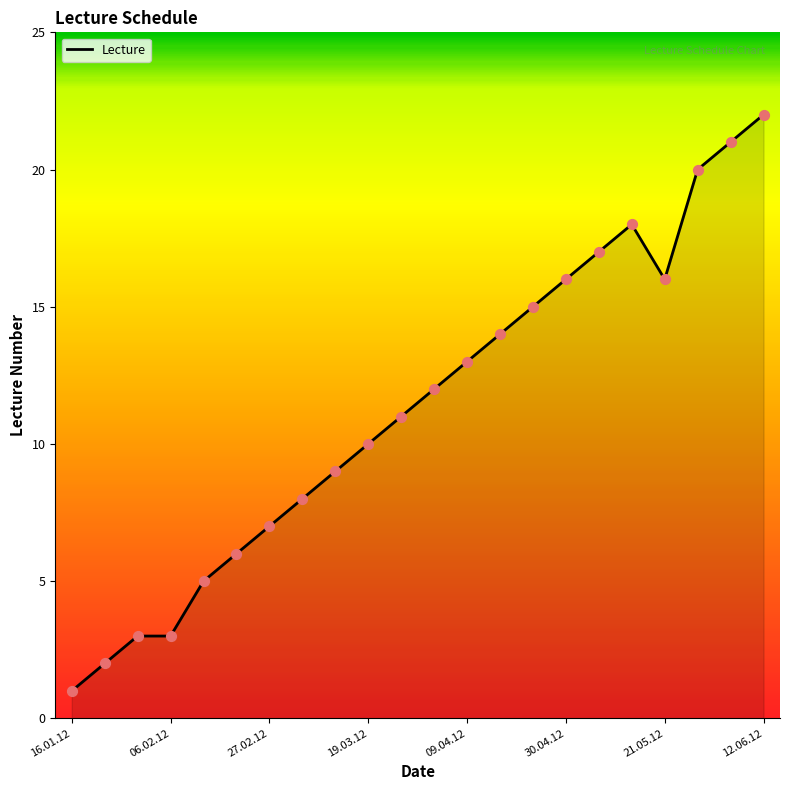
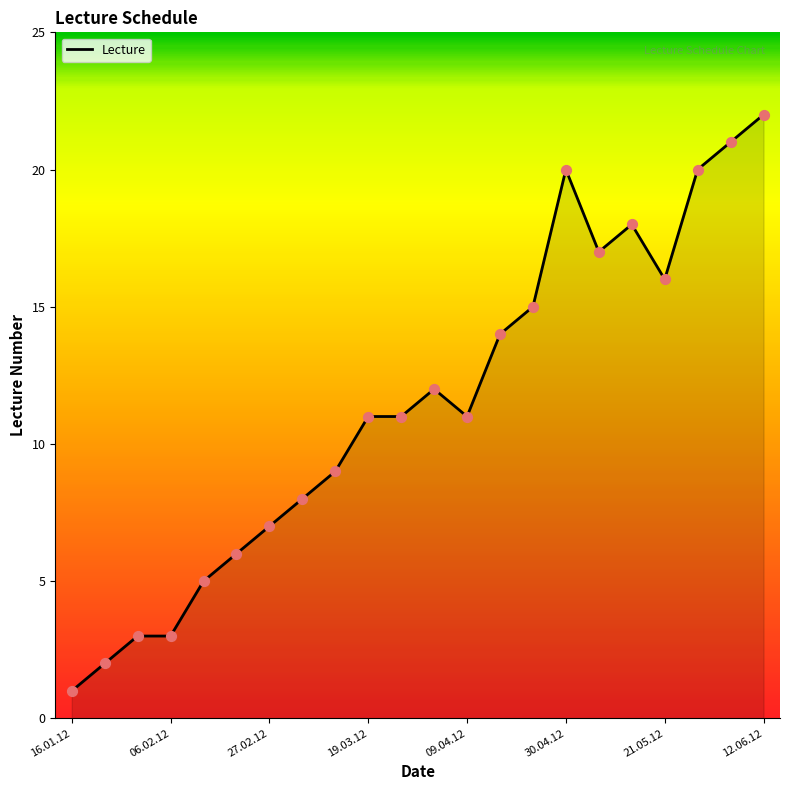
19.03.12: 10 -> 11
09.04.12: 13 -> 11
30.04.12: 16 -> 20
